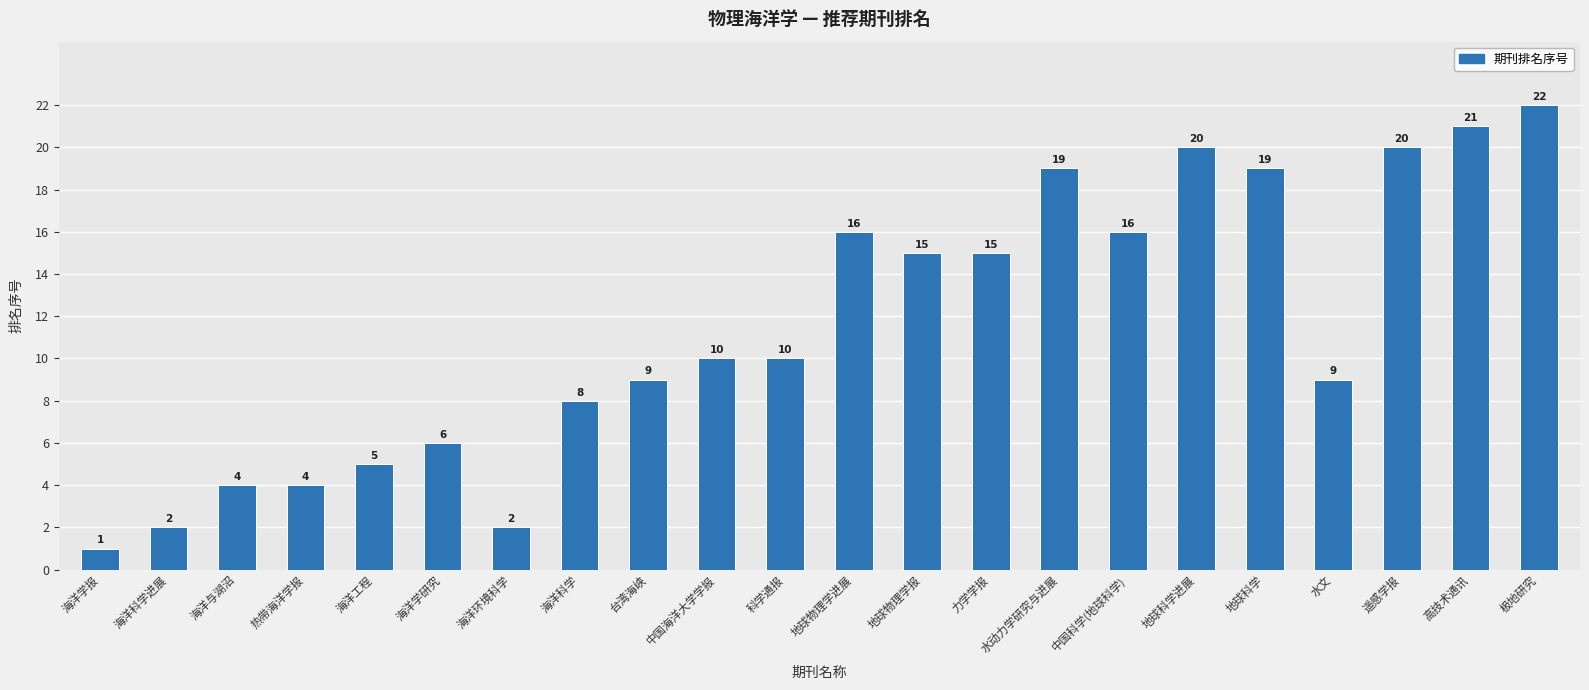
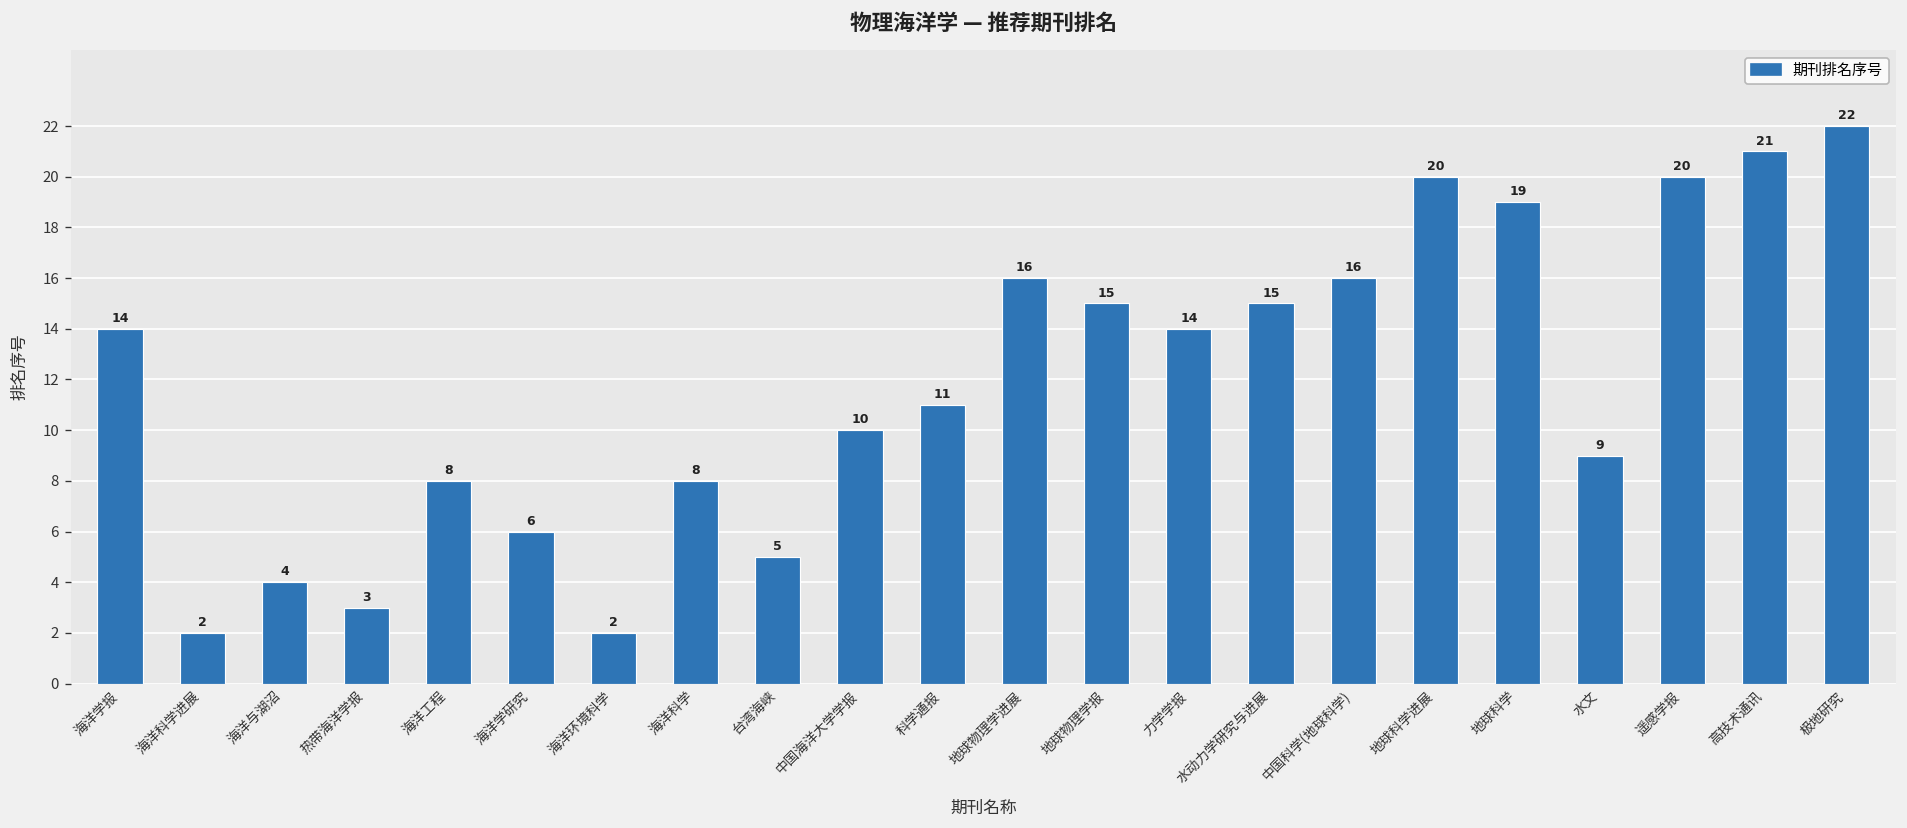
海洋学报: 1 -> 14
热带海洋学报: 4 -> 3
海洋工程: 5 -> 8
台湾海峡: 9 -> 5
科学通报: 10 -> 11
力学学报: 15 -> 14
水动力学研究与进展: 19 -> 15
